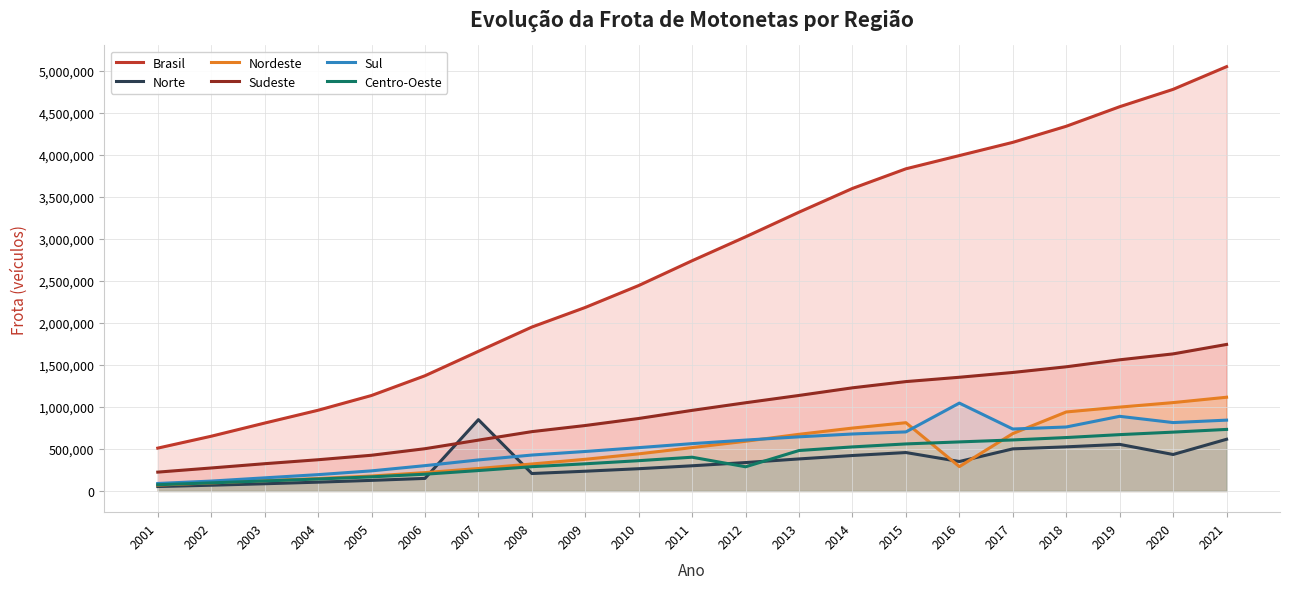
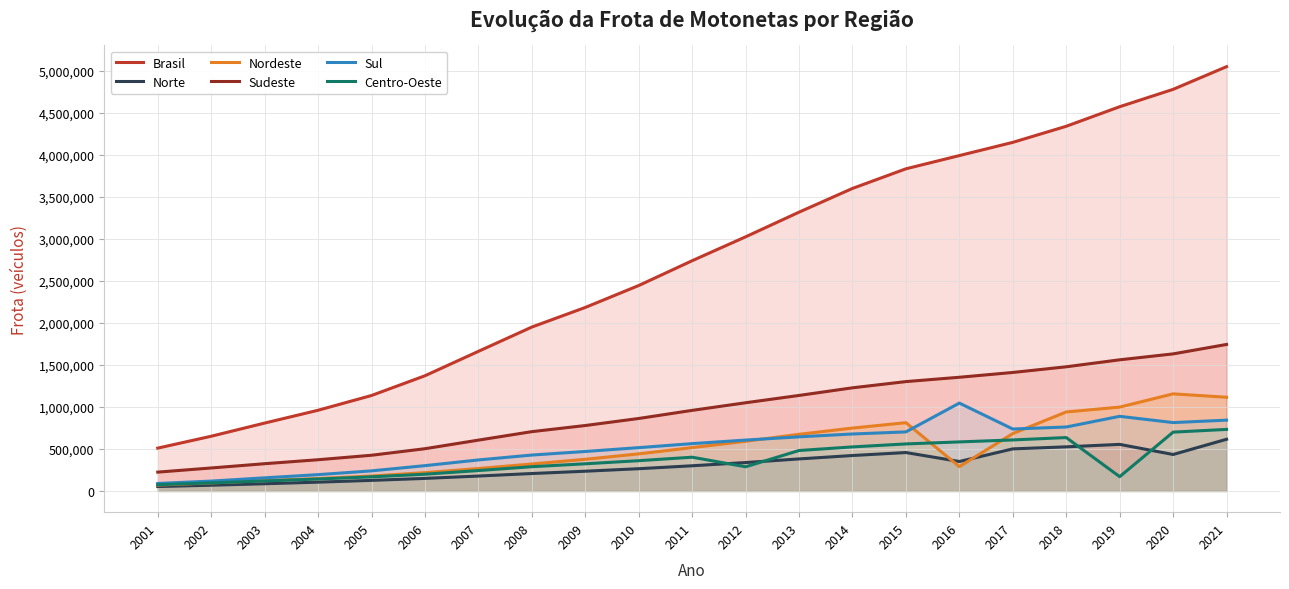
Norte, 2007: 800,000 -> 200,000
Centro-Oeste, 2019: 700,000 -> 200,000
Nordeste, 2020: 1,100,000 -> 1,200,000
